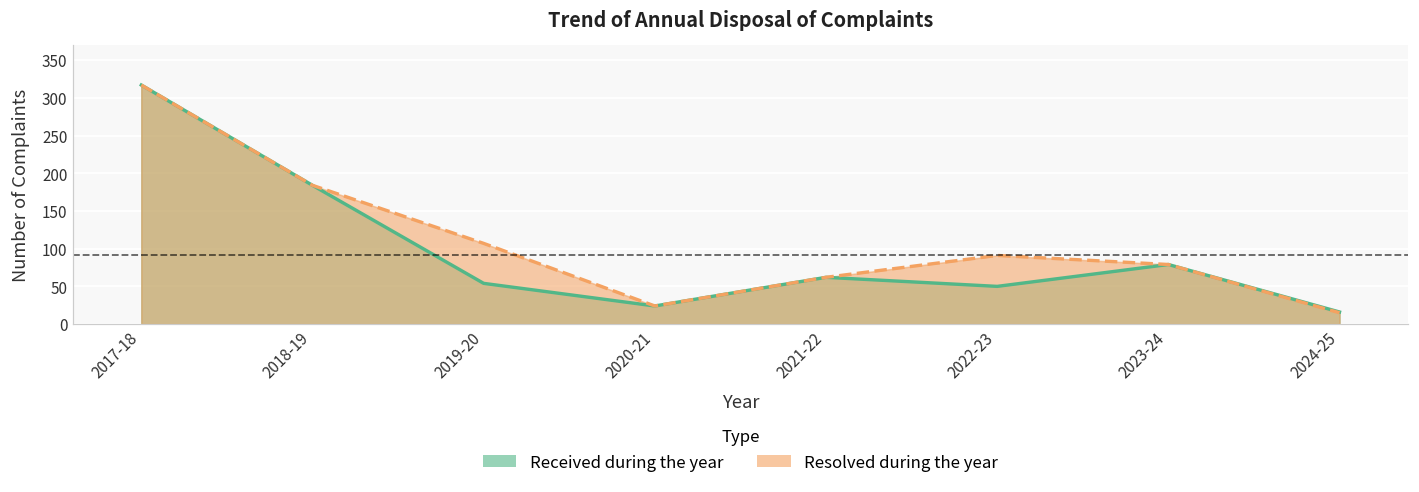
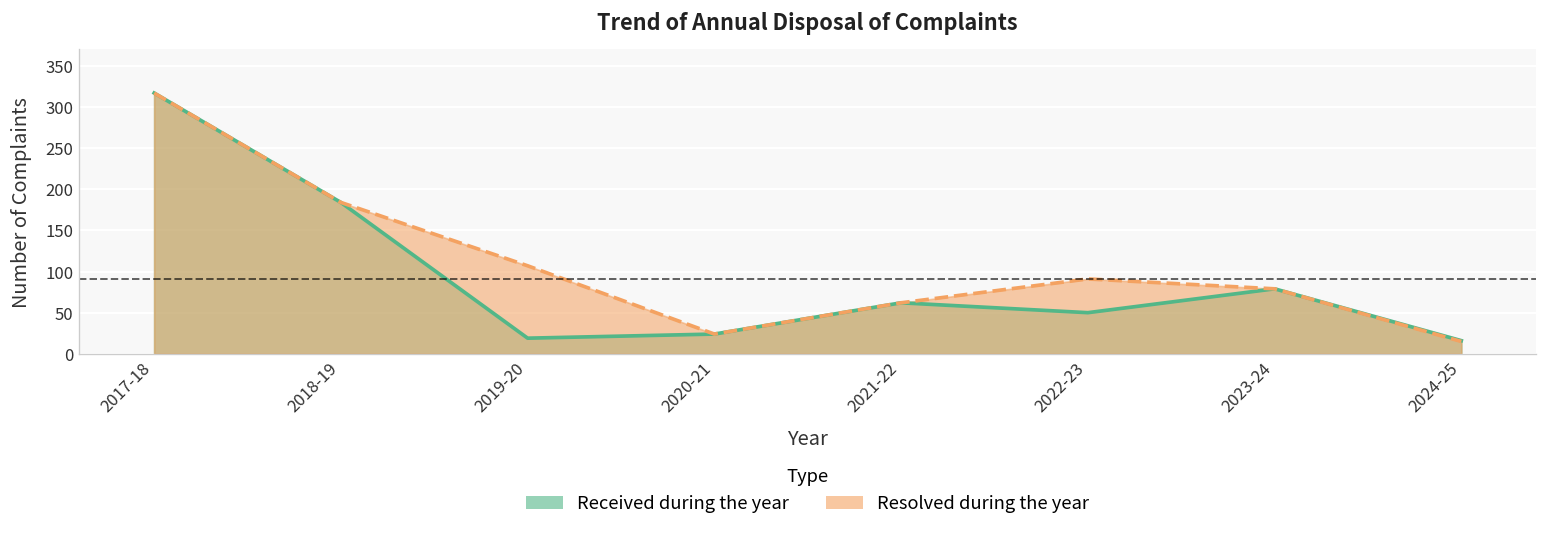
Received during the year, 2019-20: 50 -> 20
